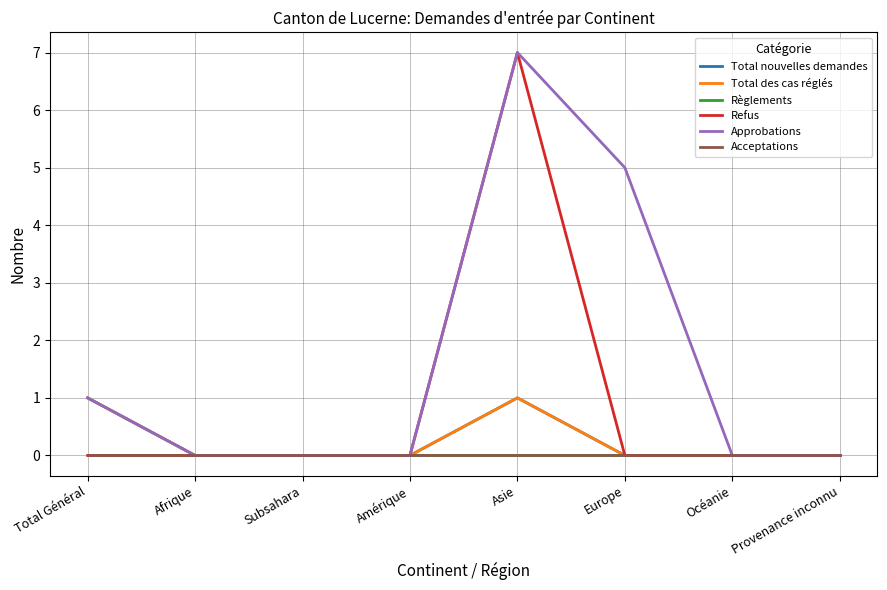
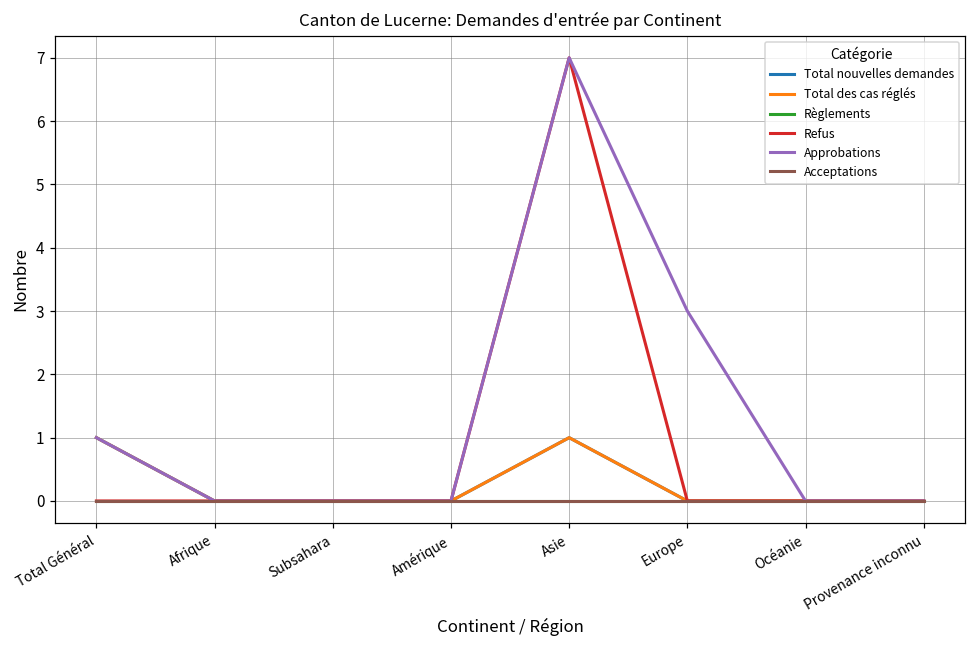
Approbations, Europe: 5 -> 3
